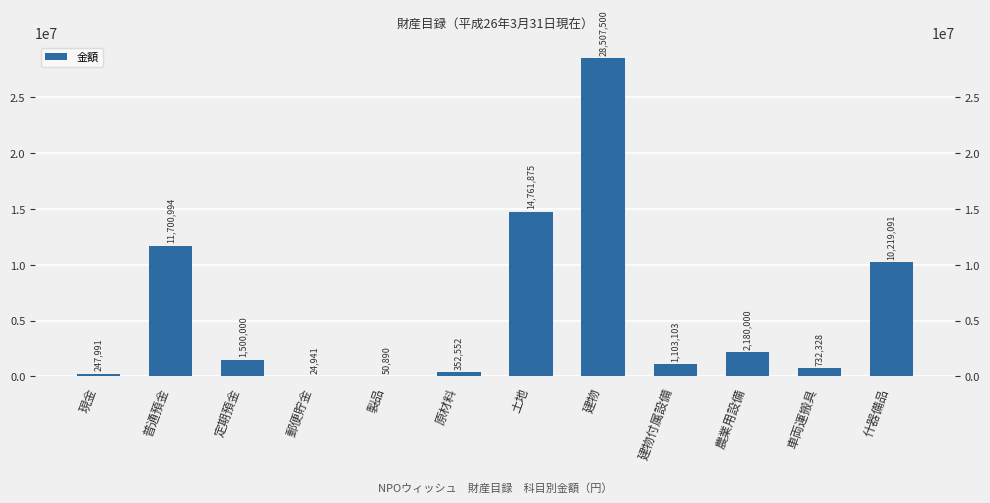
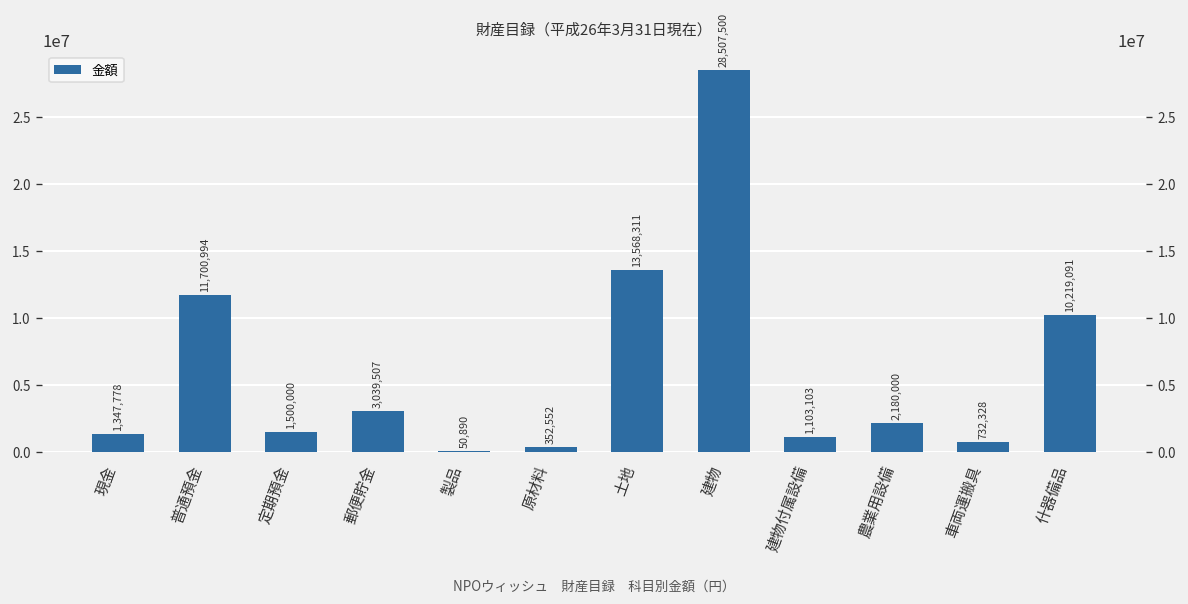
現金: 247,991 -> 1,347,778
郵便貯金: 24,941 -> 3,039,507
土地: 14,761,875 -> 13,568,311
